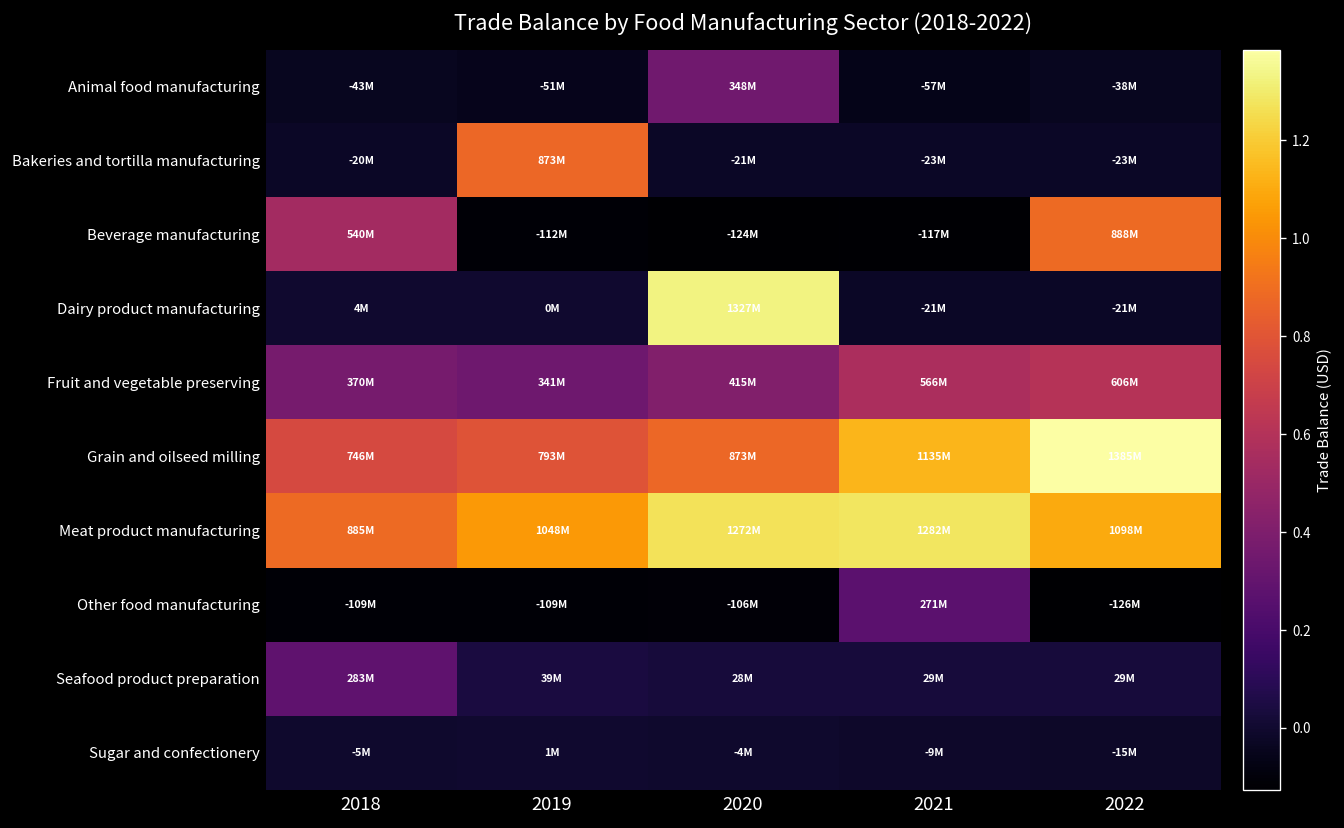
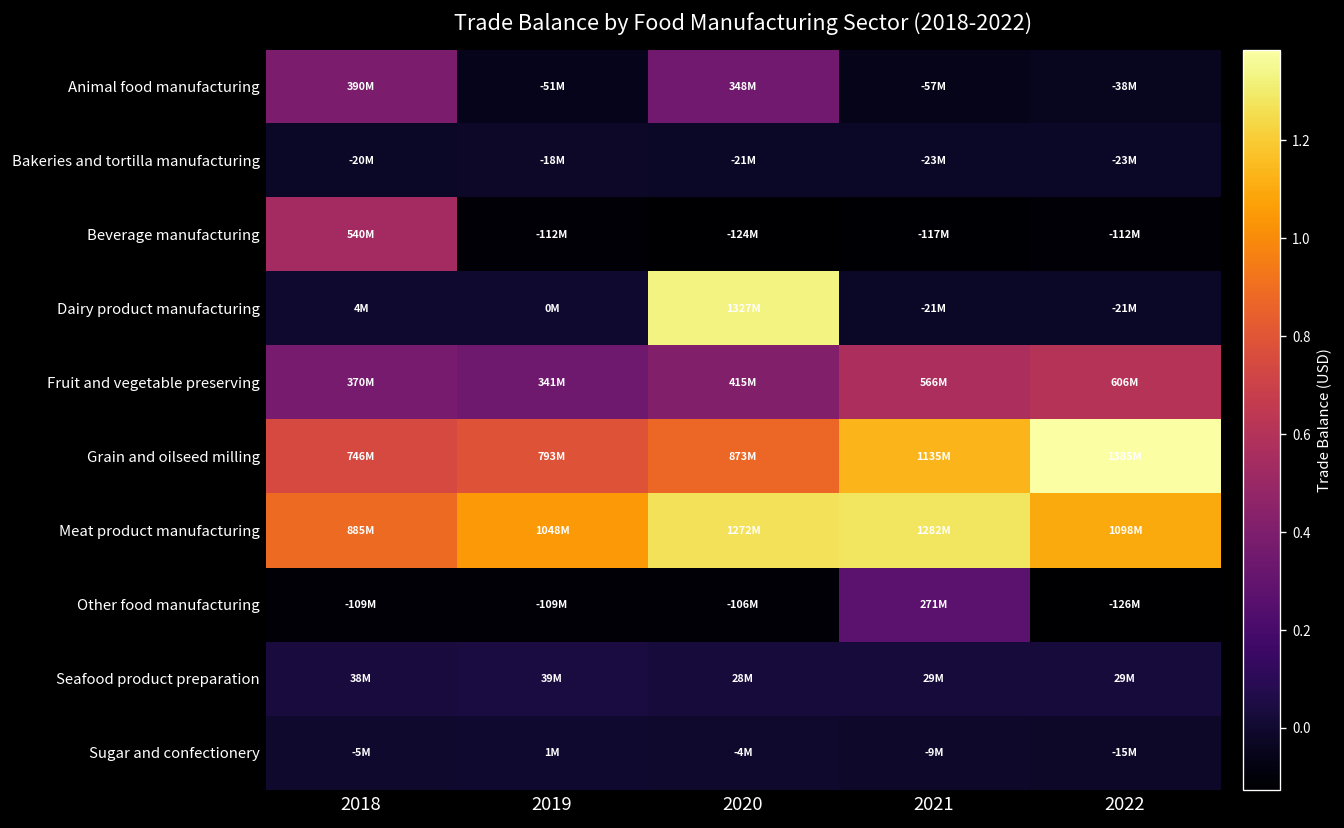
Animal food manufacturing, 2018: -43M -> 390M
Bakeries and tortilla manufacturing, 2019: 873M -> -18M
Beverage manufacturing, 2022: 888M -> -112M
Seafood product preparation, 2018: 283M -> 38M
